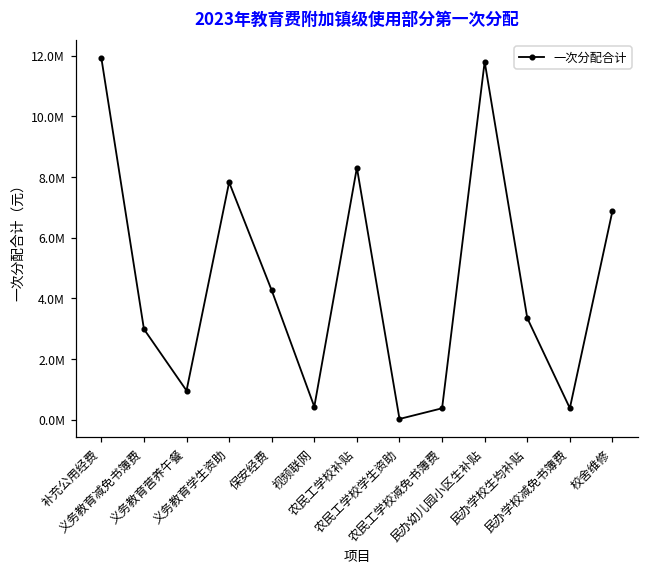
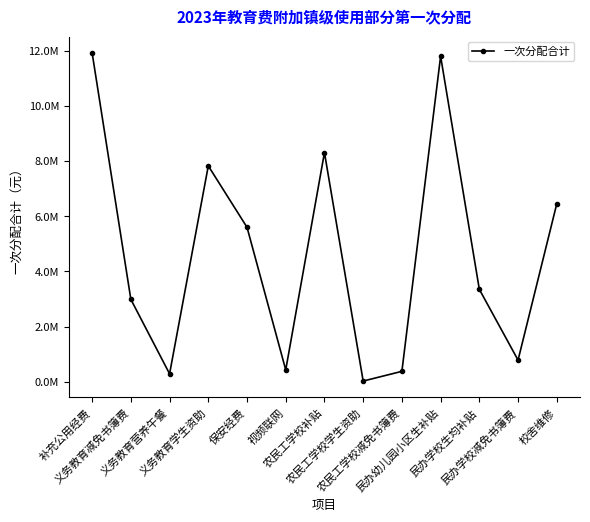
义务教育营养午餐: 1000000 -> 300000
保安经费: 4300000 -> 5600000
民办学校减免书簿费: 400000 -> 800000
校舍维修: 6900000 -> 6500000
